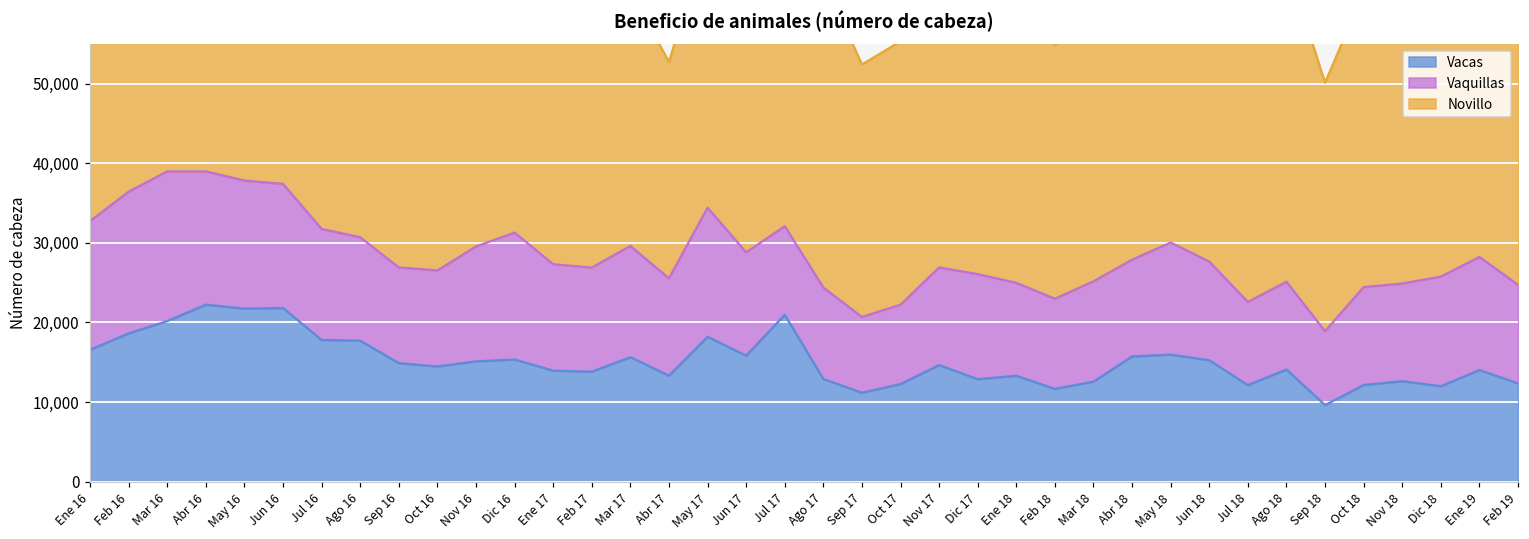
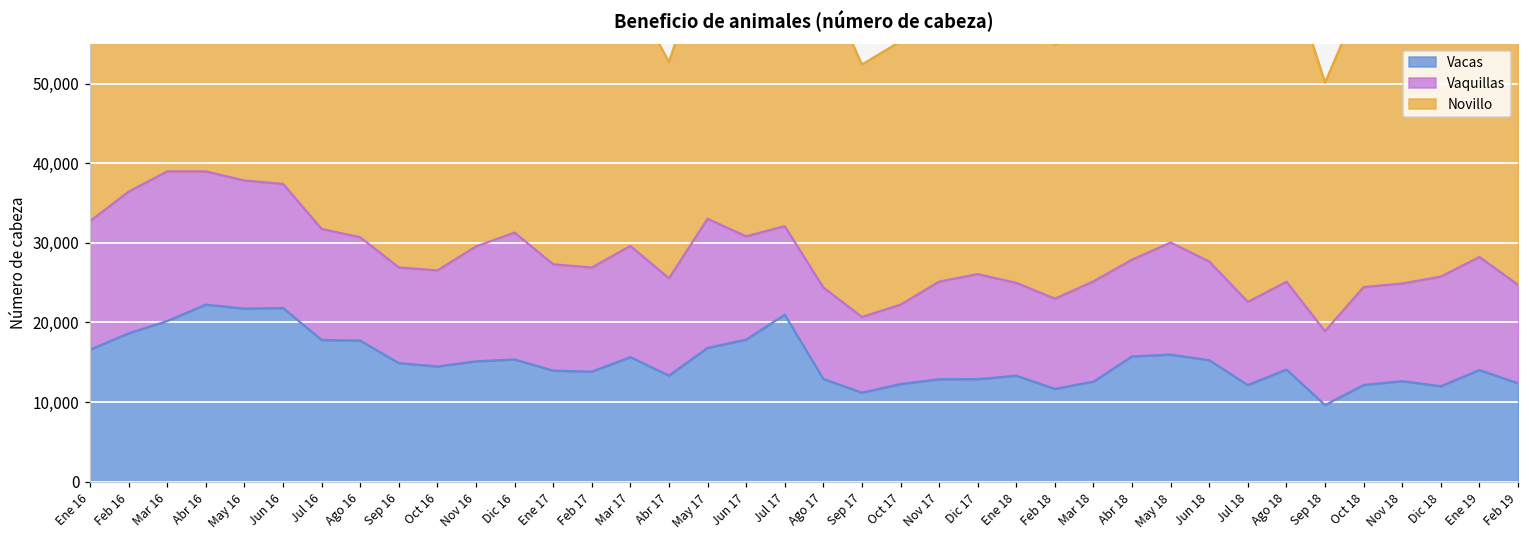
Vacas, May 17: 18,000 -> 17,000
Vacas, Jun 17: 16,000 -> 18,000
Vacas, Nov 17: 15,000 -> 13,000
